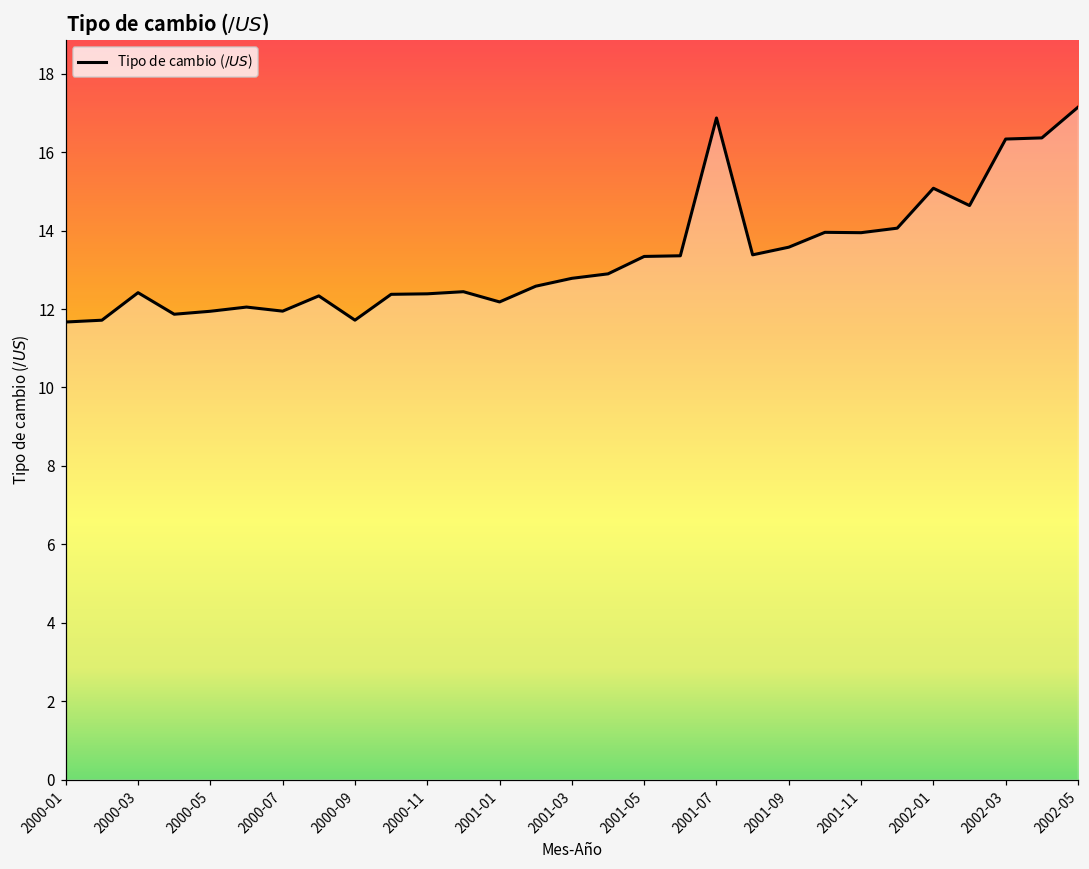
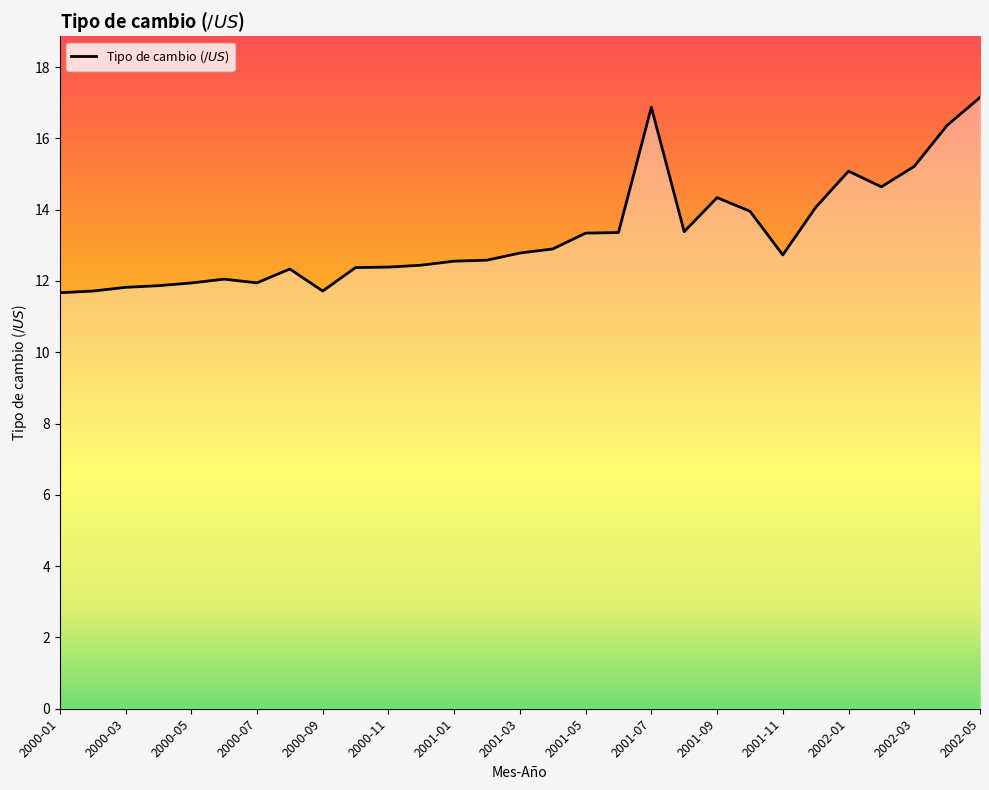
2000-03: 12.4 -> 11.8
2001-01: 12.2 -> 12.6
2001-09: 13.6 -> 14.3
2001-11: 13.9 -> 12.7
2002-03: 16.3 -> 15.2
